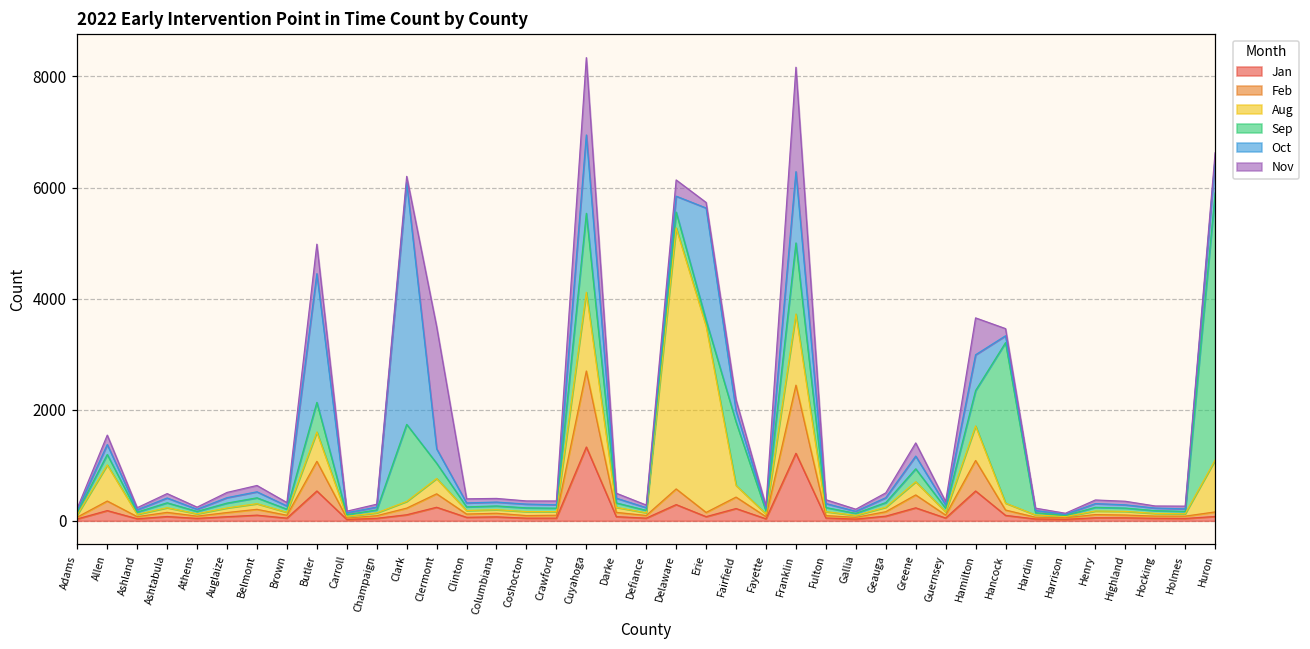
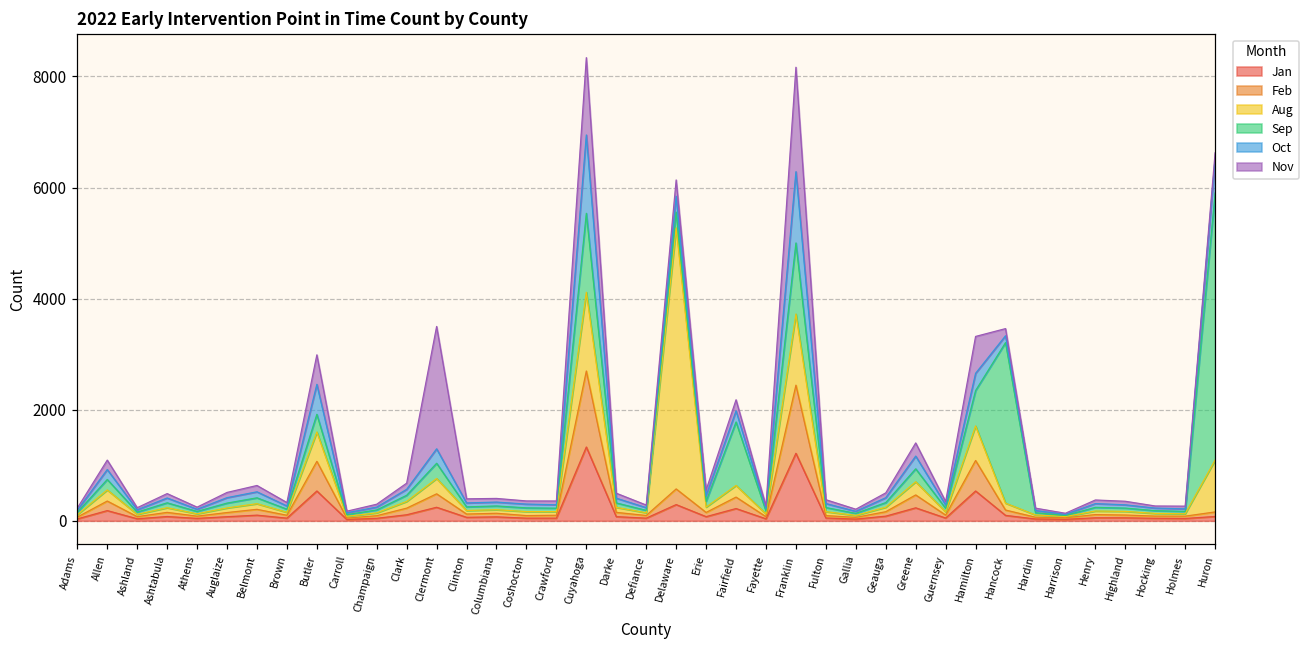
Aug, Allen: 700 -> 200
Sep, Butler: 500 -> 300
Oct, Butler: 2300 -> 500
Sep, Clark: 1400 -> 100
Oct, Clark: 4400 -> 100
Aug, Erie: 3400 -> 100
Oct, Erie: 2000 -> 100
Oct, Hamilton: 600 -> 300
